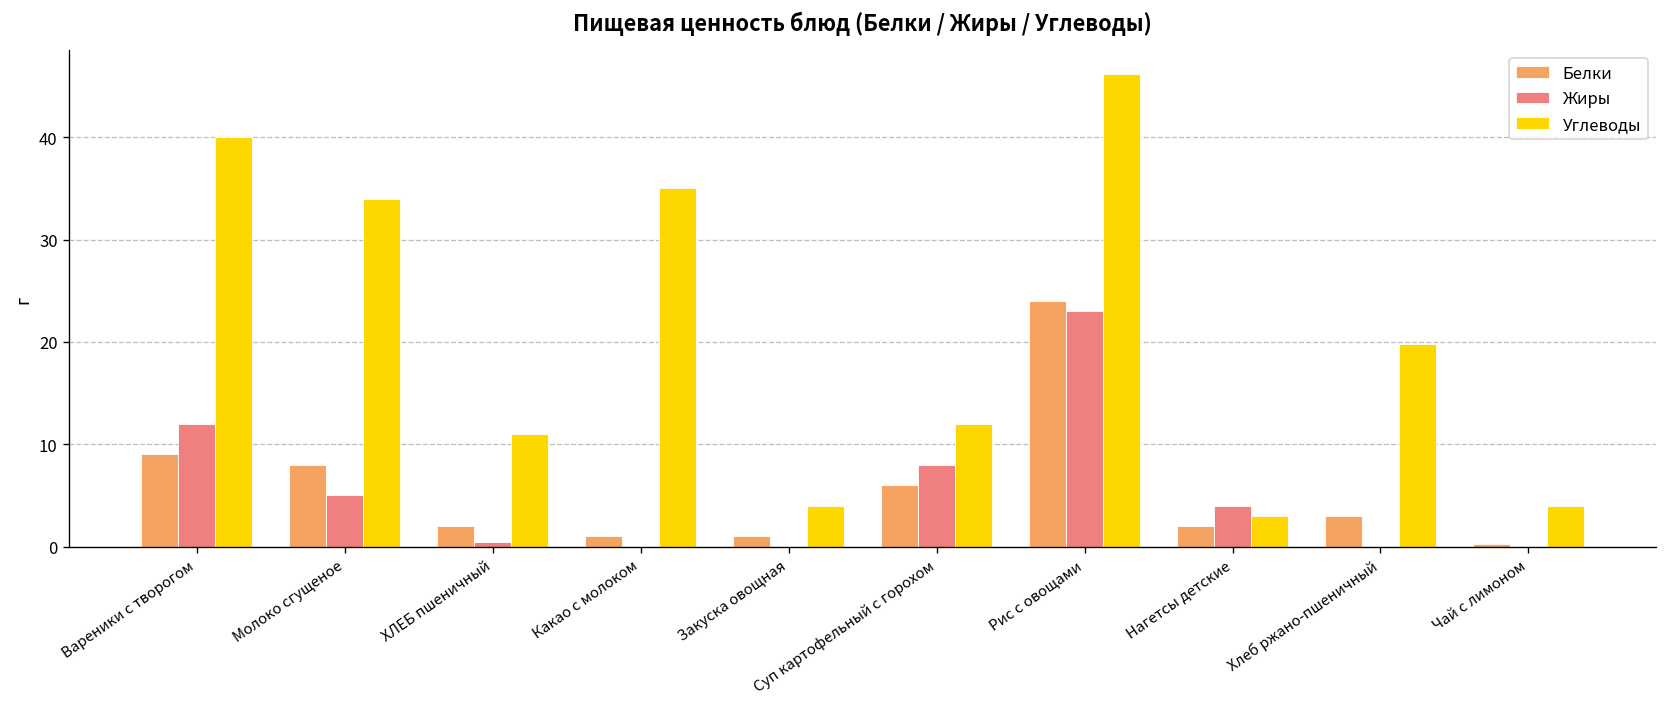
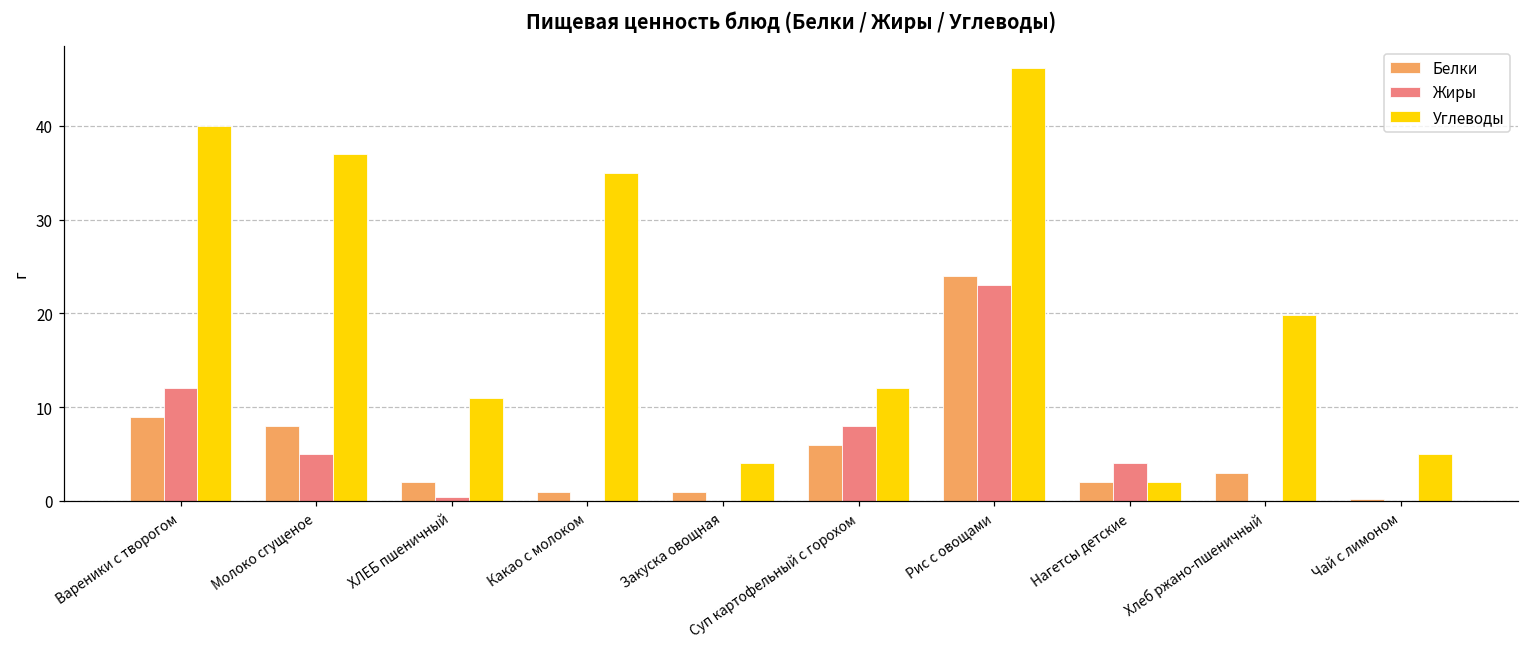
Углеводы, Молоко сгущеное: 34 -> 37
Углеводы, Нагетсы детские: 3 -> 2
Углеводы, Чай с лимоном: 4 -> 5
